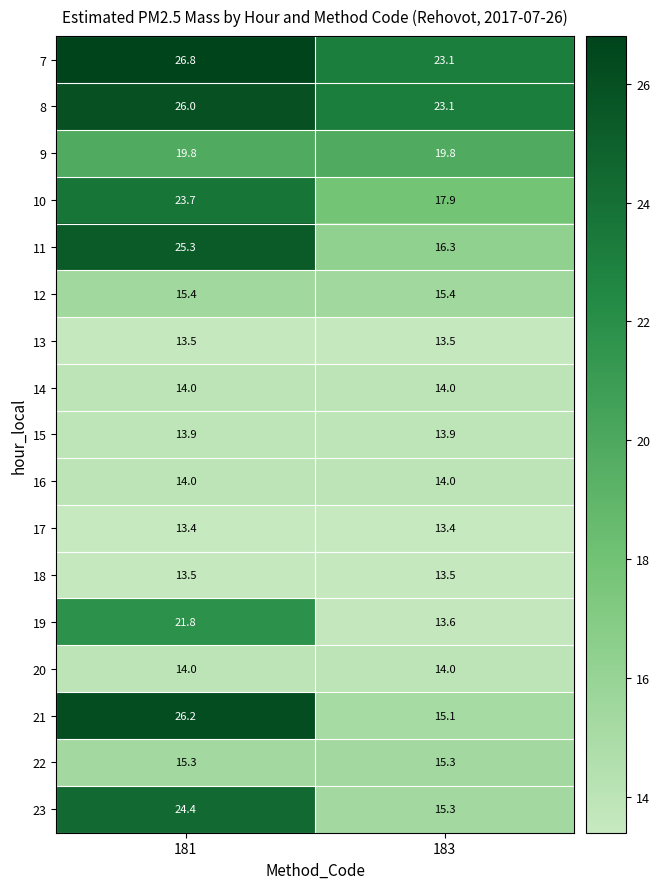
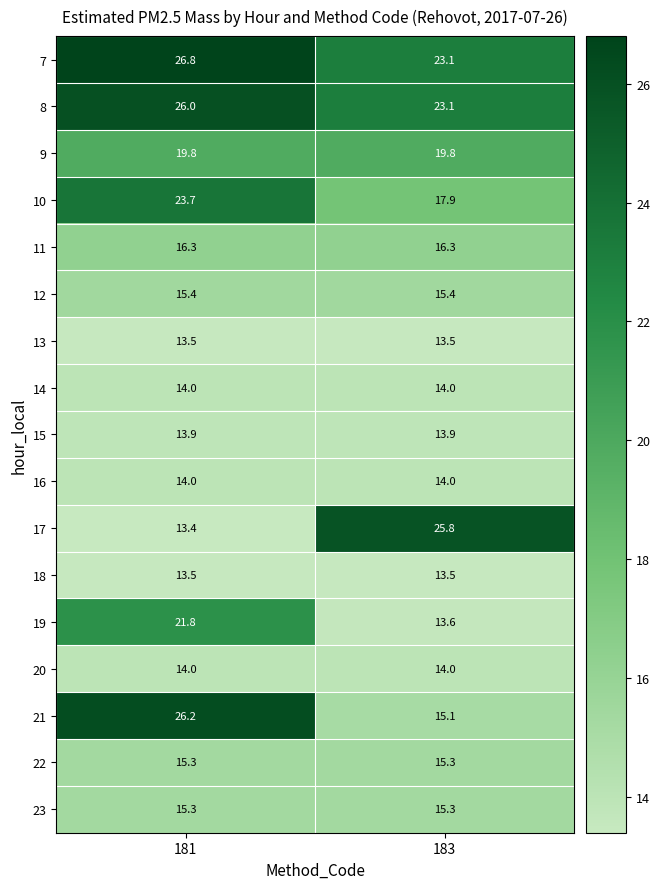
11, 181: 25.3 -> 16.3
17, 183: 13.4 -> 25.8
23, 181: 24.4 -> 15.3
